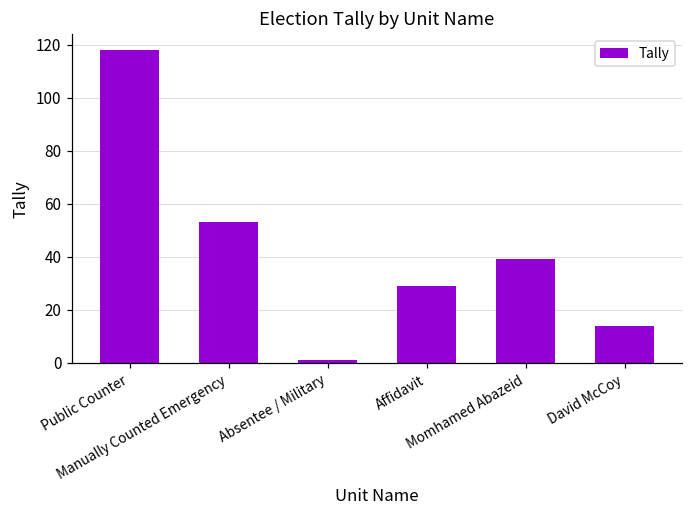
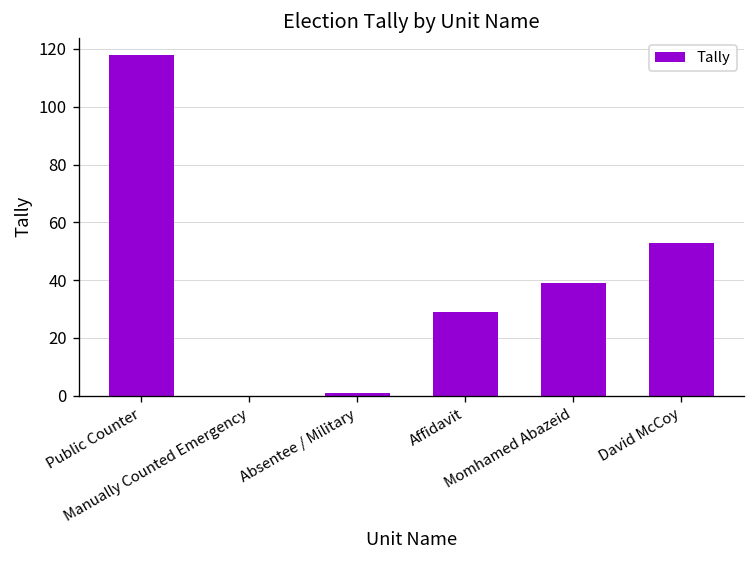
Manually Counted Emergency: 53 -> 0
David McCoy: 14 -> 53
